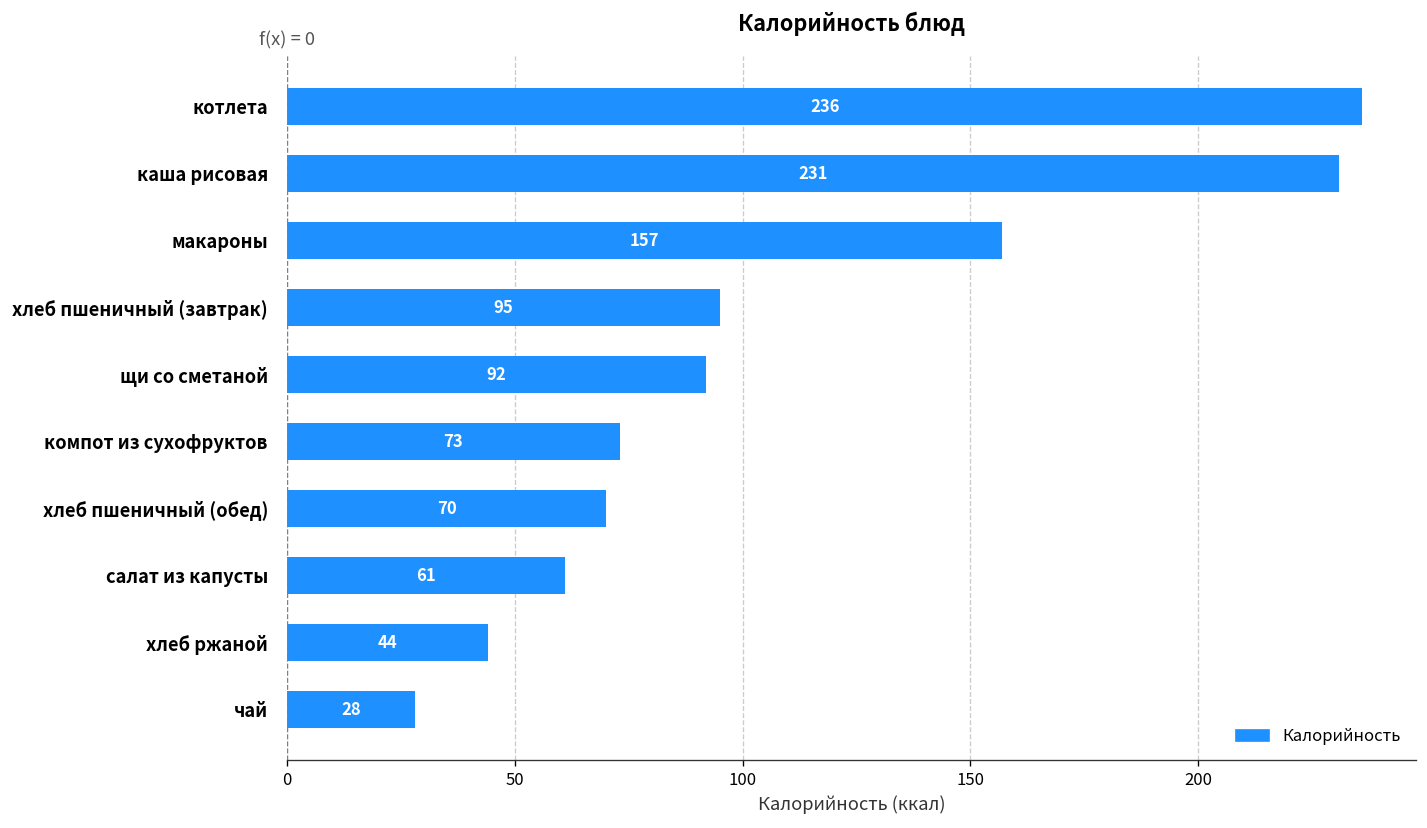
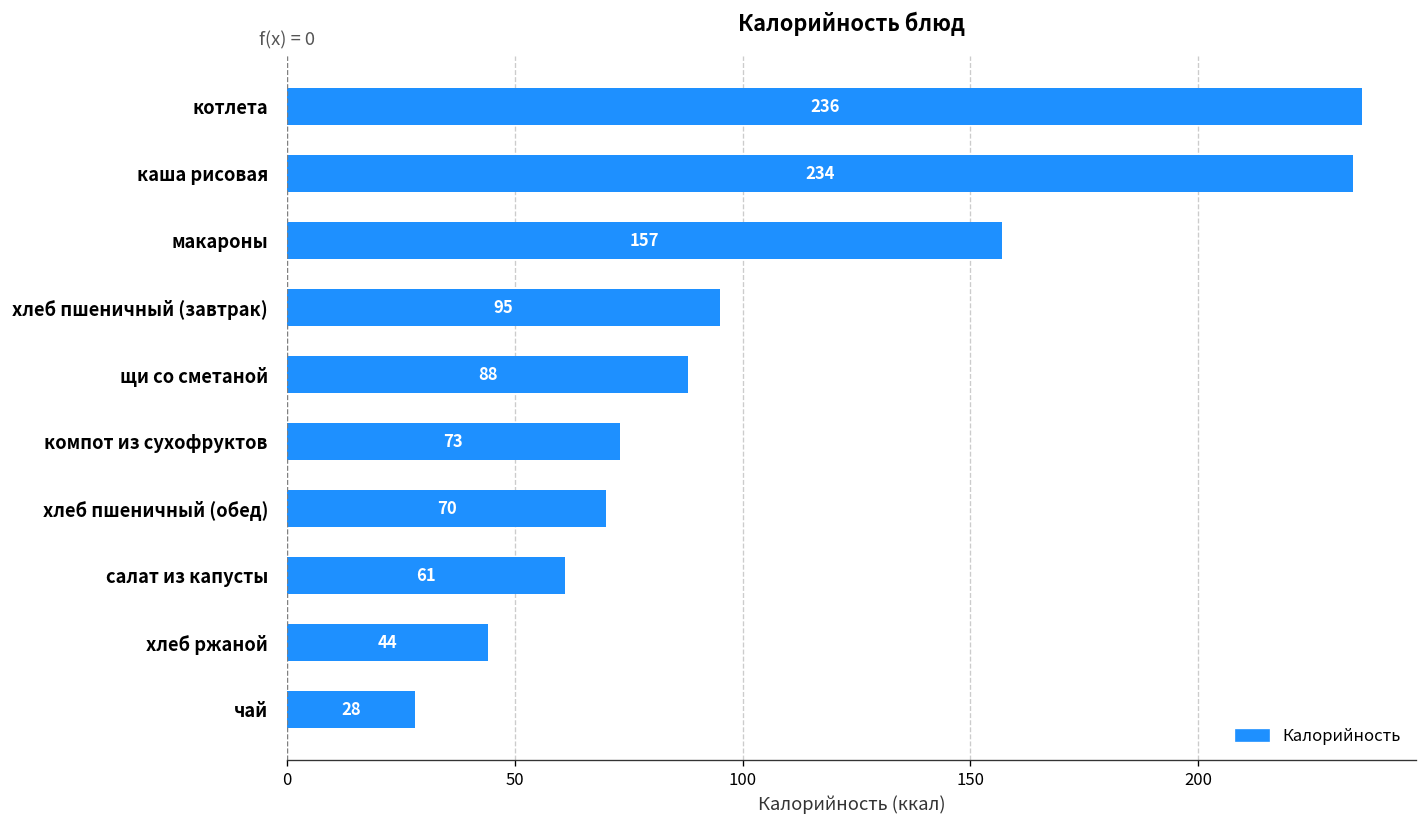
каша рисовая: 231 -> 234
щи со сметаной: 92 -> 88
